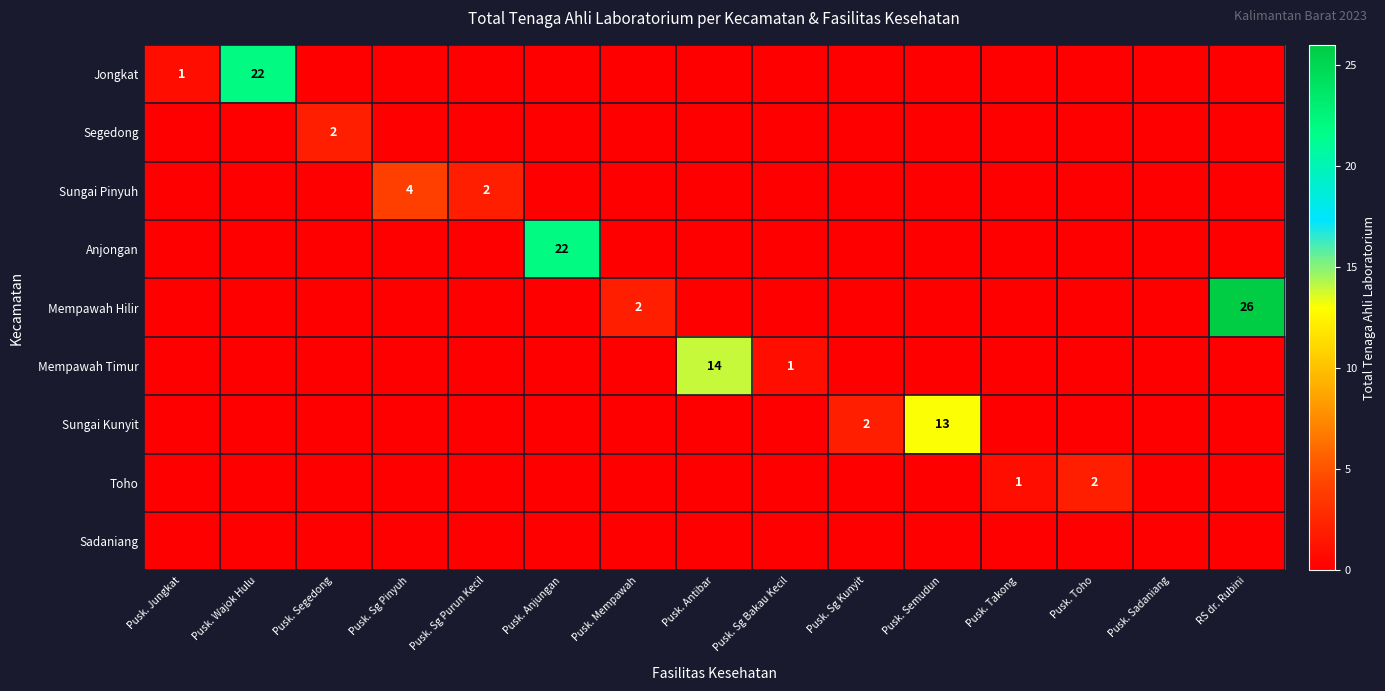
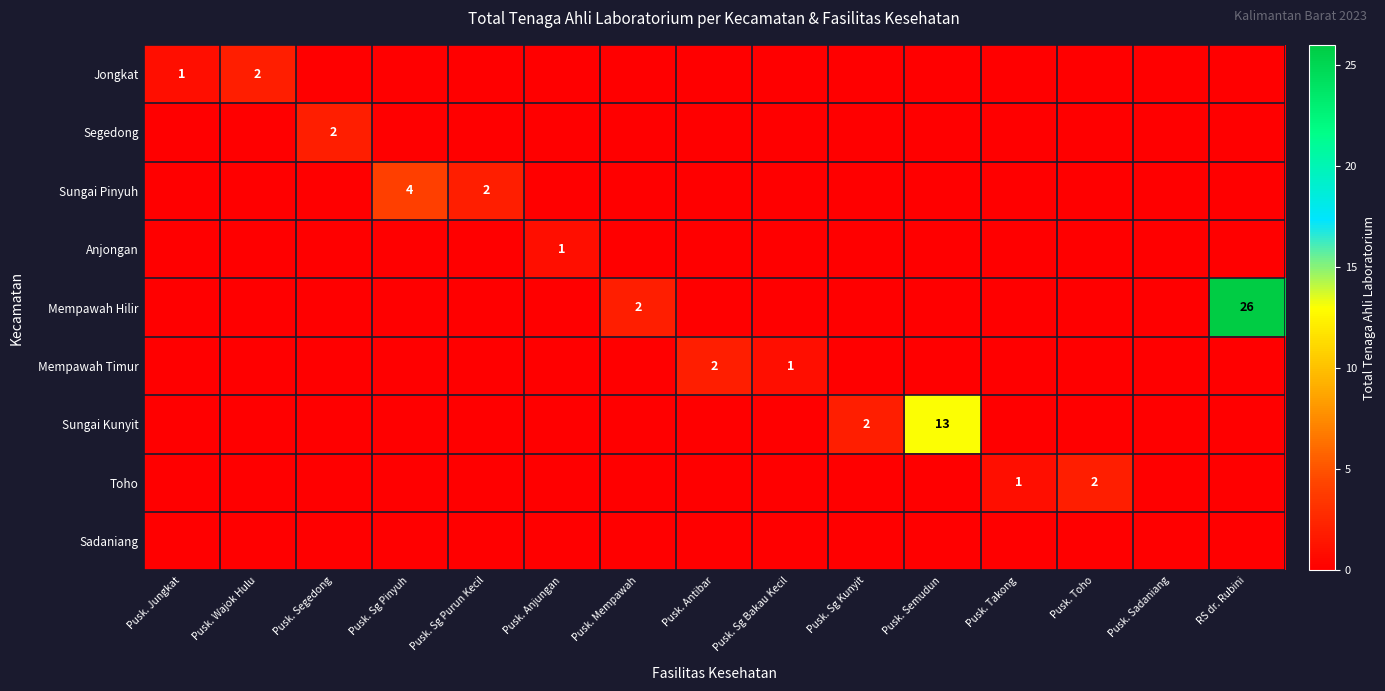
Jongkat, Pusk. Wajok Hulu: 22 -> 2
Anjongan, Pusk. Anjungan: 22 -> 1
Mempawah Timur, Pusk. Antibar: 14 -> 2
